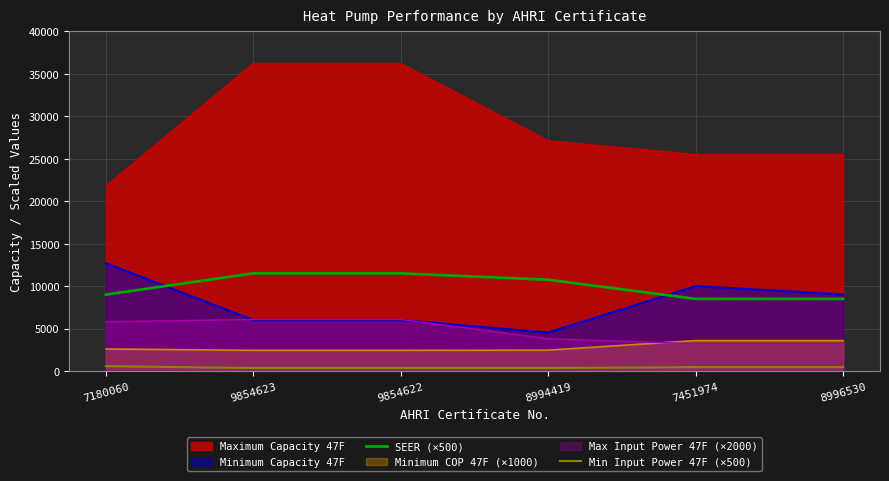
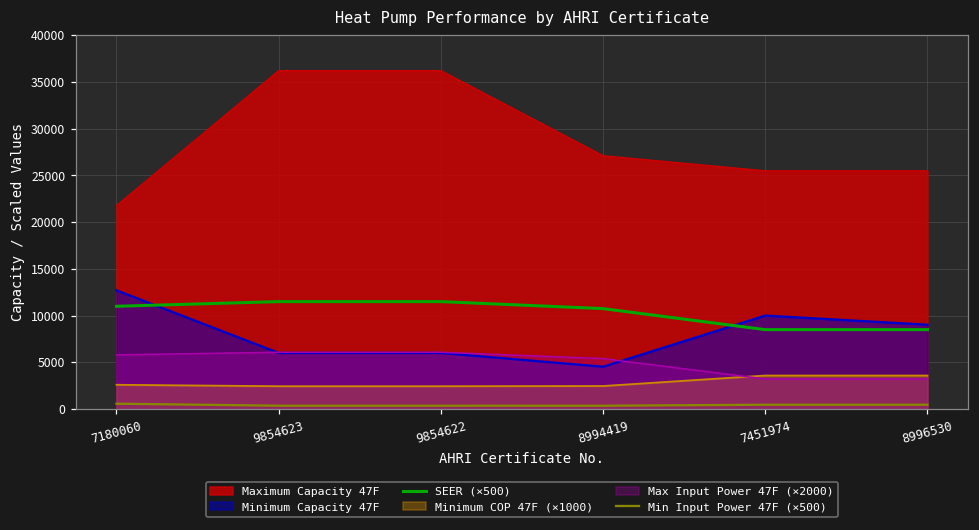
SEER (×500), 7180060: 9000 -> 11000
Max Input Power 47F (×2000), 8994419: 4000 -> 5000
